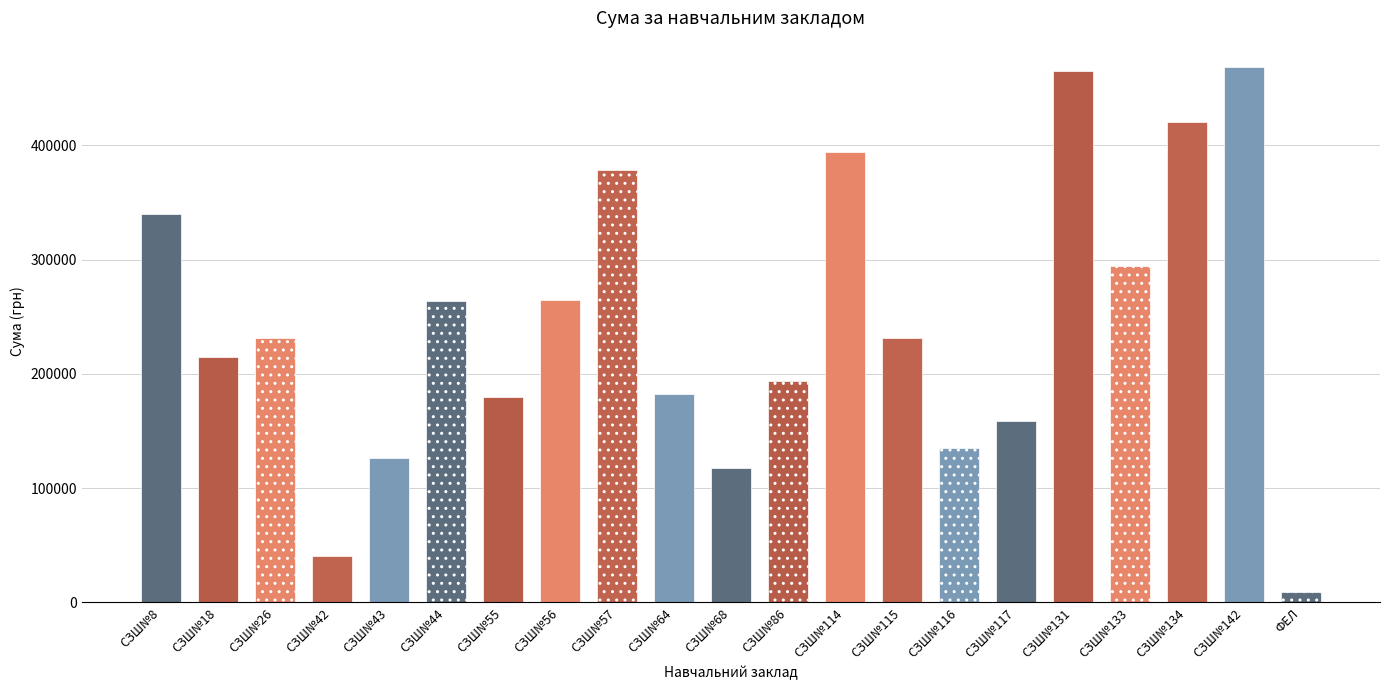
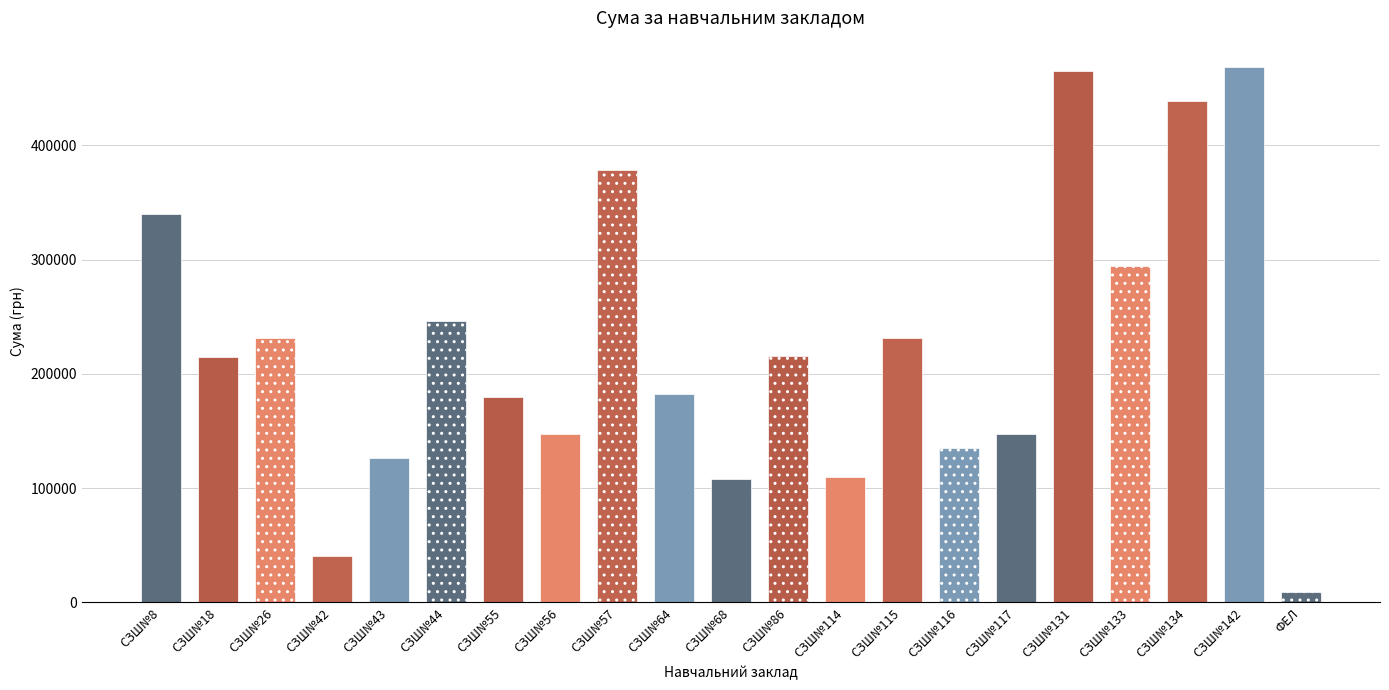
СЗШ№44: 264000 -> 246000
СЗШ№56: 265000 -> 147000
СЗШ№68: 118000 -> 108000
СЗШ№86: 194000 -> 216000
СЗШ№114: 395000 -> 110000
СЗШ№117: 159000 -> 147000
СЗШ№134: 420000 -> 439000
